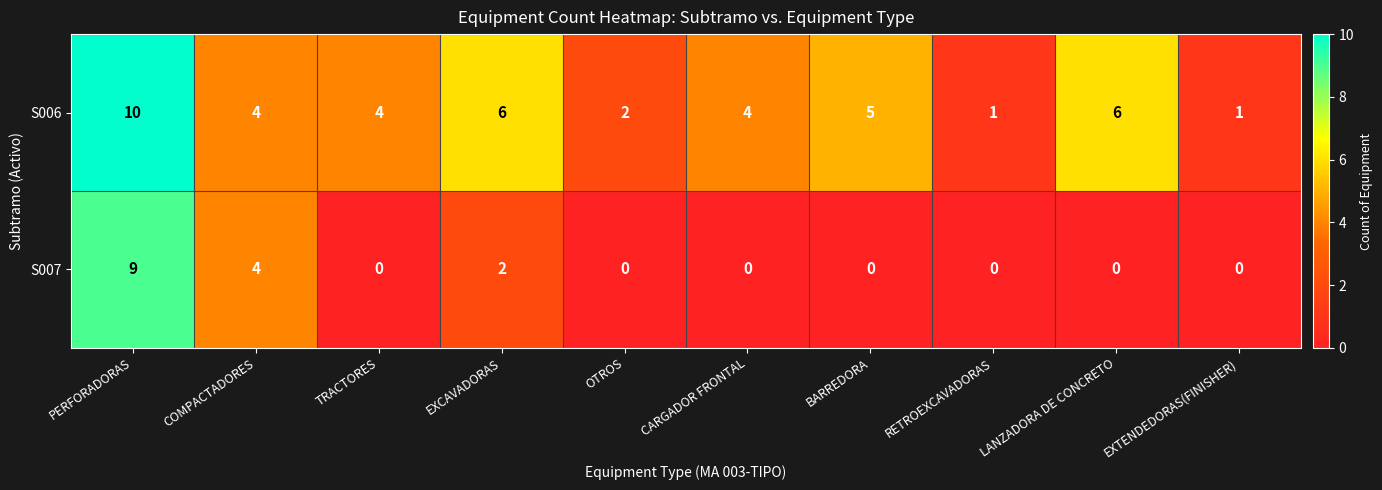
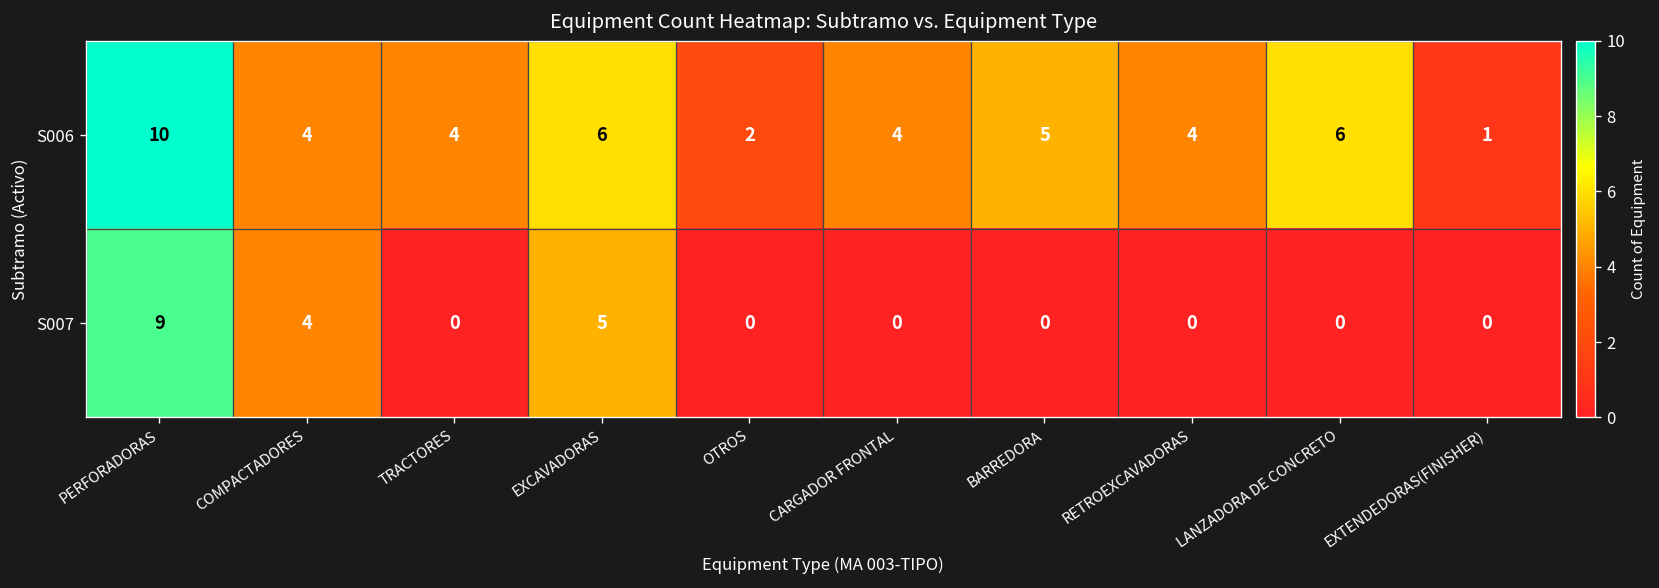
S006, RETROEXCAVADORAS: 1 -> 4
S007, EXCAVADORAS: 2 -> 5
